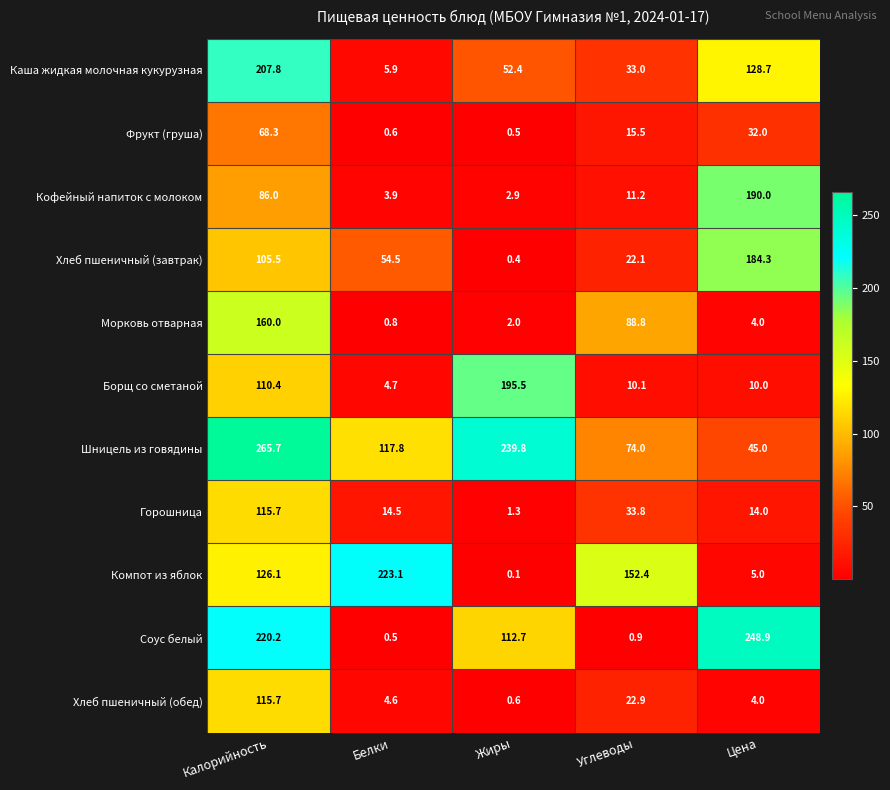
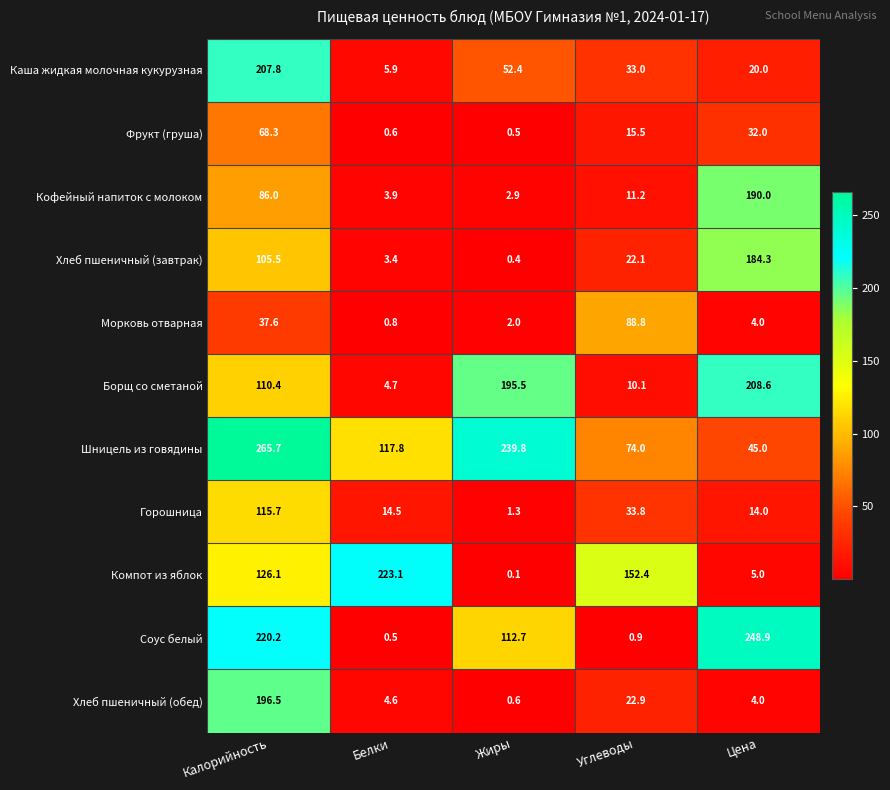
Каша жидкая молочная кукурузная, Цена: 128.7 -> 20.0
Хлеб пшеничный (завтрак), Белки: 54.5 -> 3.4
Морковь отварная, Калорийность: 160.0 -> 37.6
Борщ со сметаной, Цена: 10.0 -> 208.6
Хлеб пшеничный (обед), Калорийность: 115.7 -> 196.5
